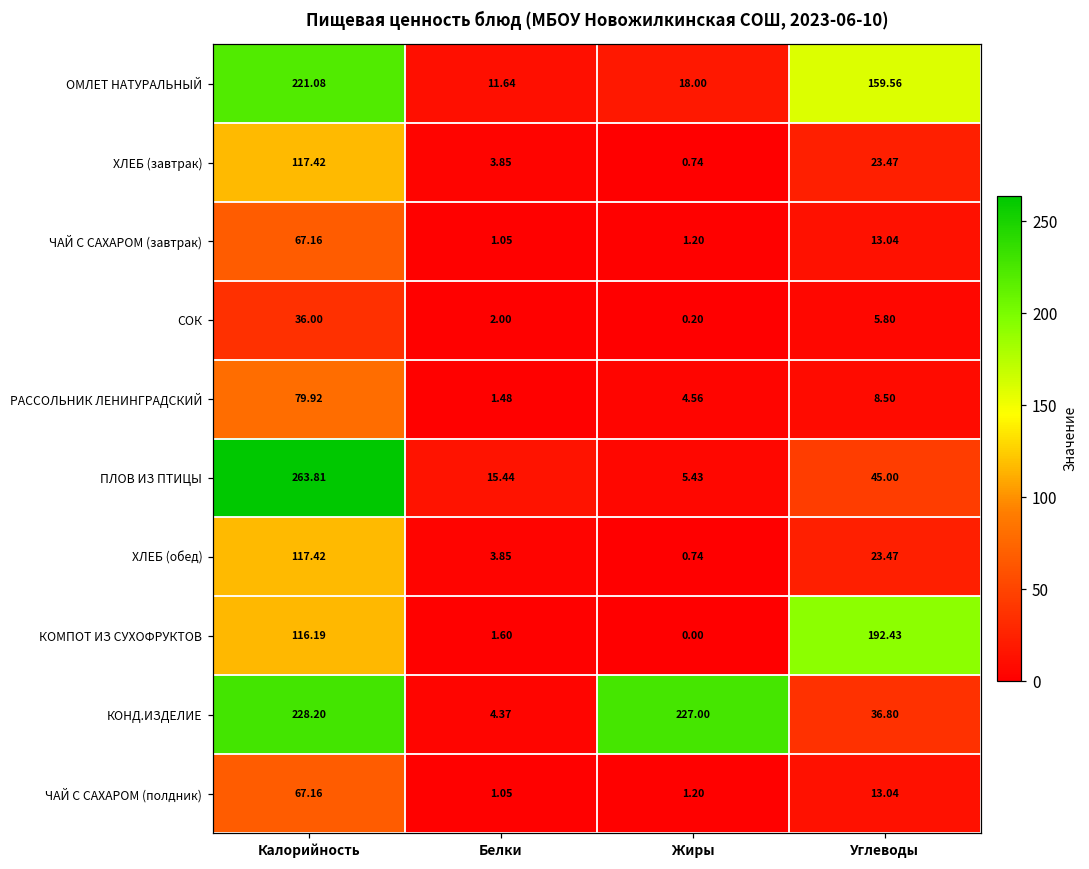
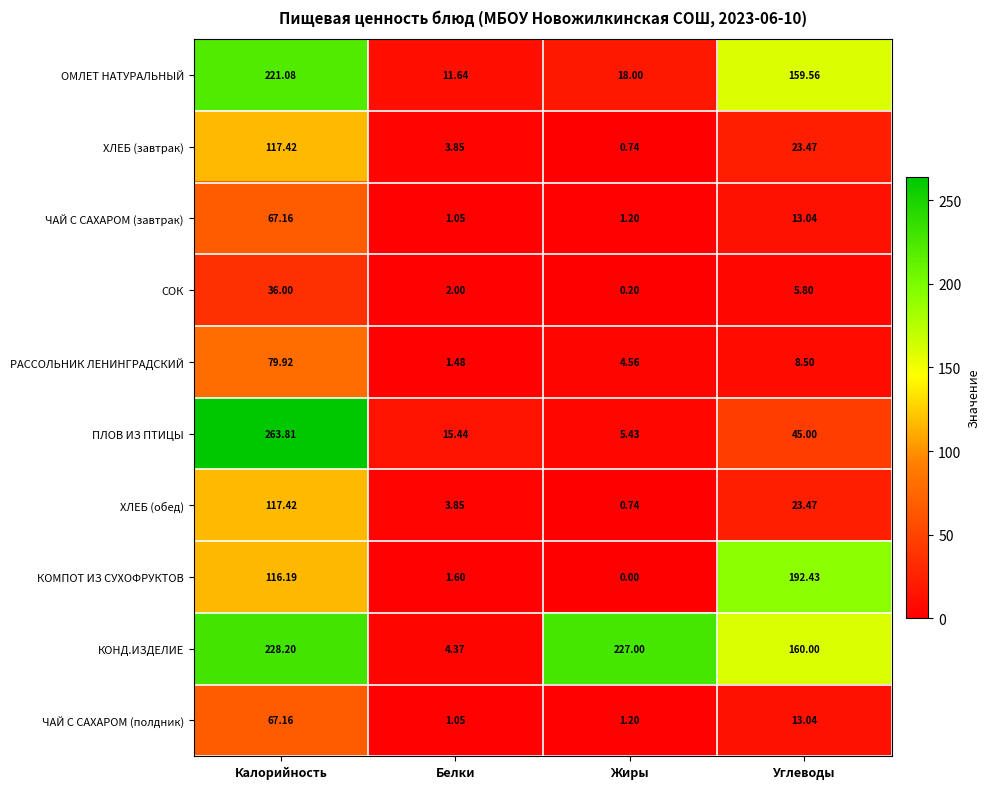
КОНД.ИЗДЕЛИЕ, Углеводы: 36.80 -> 160.00
